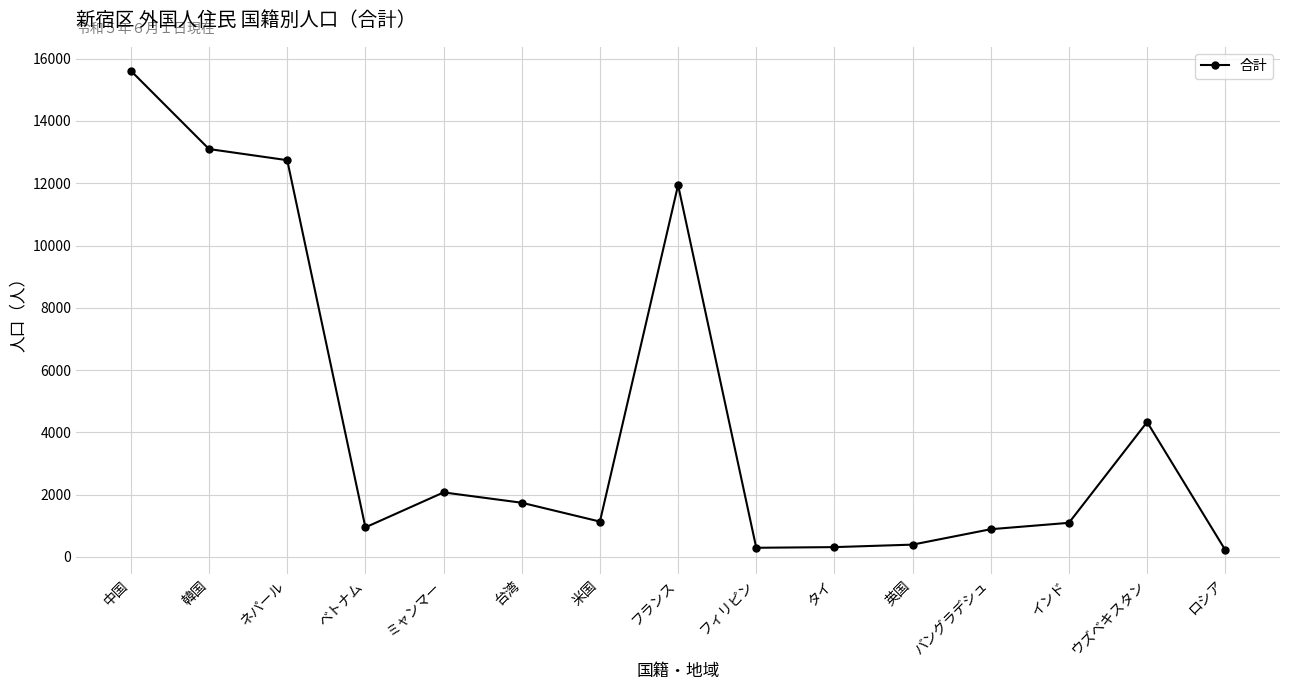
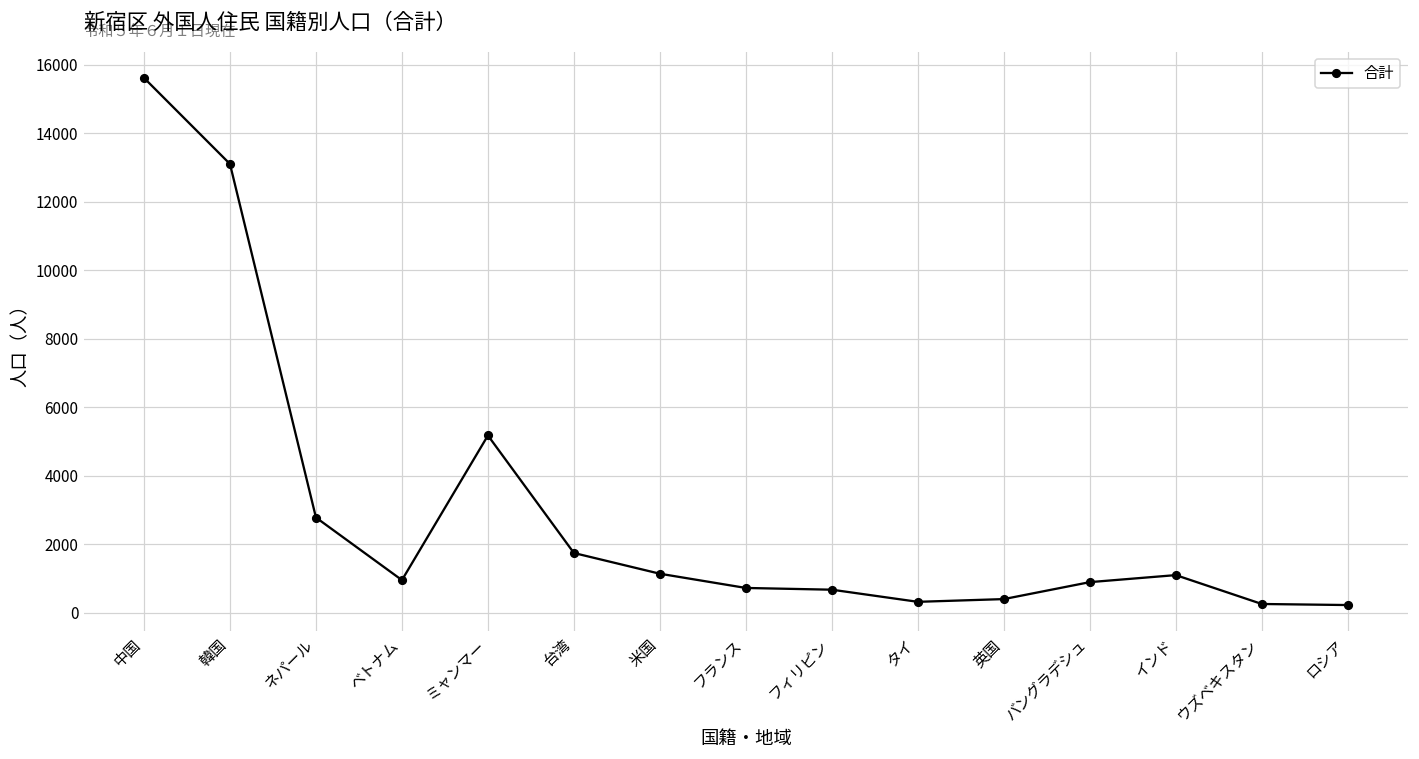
ネパール: 12700 -> 2800
ミャンマー: 2100 -> 5200
フランス: 11900 -> 700
フィリピン: 300 -> 700
ウズベキスタン: 4300 -> 300
